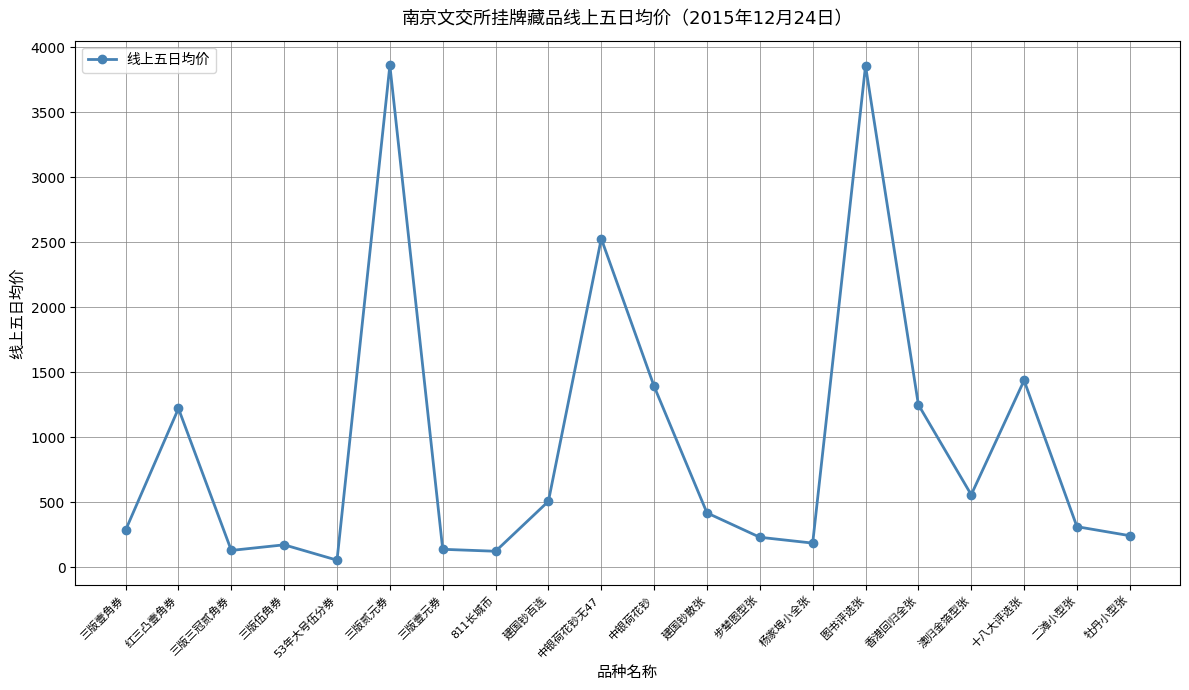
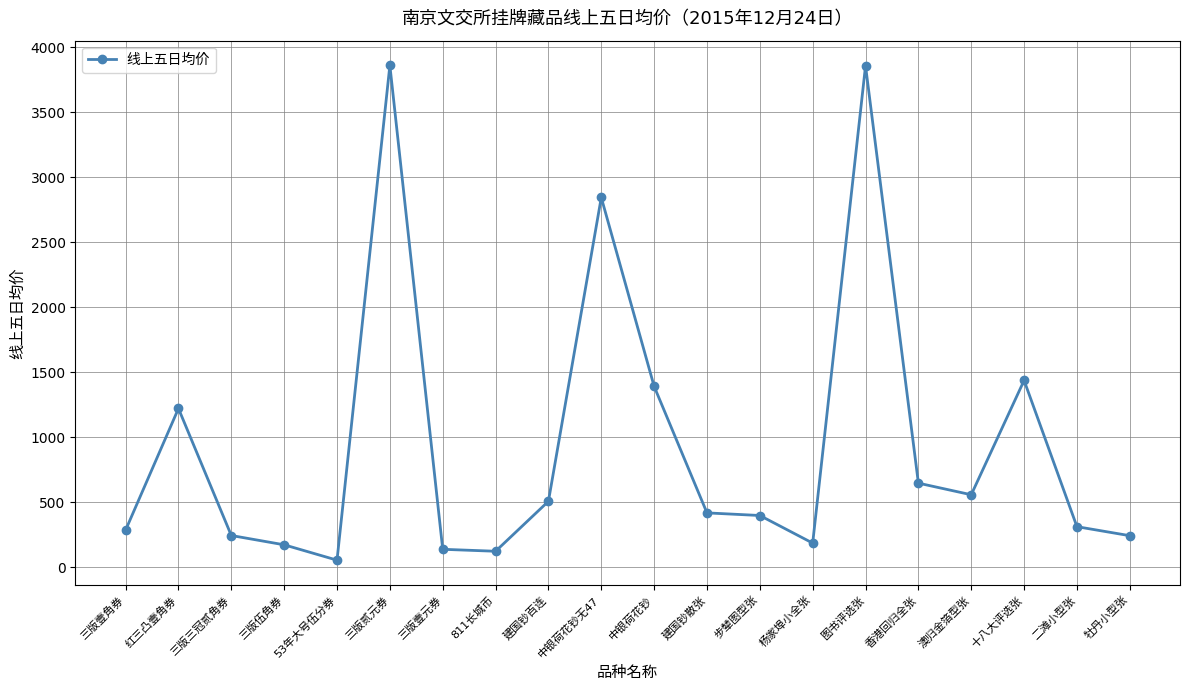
三版三冠贰角券: 130 -> 240
中银荷花钞无47: 2530 -> 2840
步辇图型张: 230 -> 400
香港回归全张: 1250 -> 650
